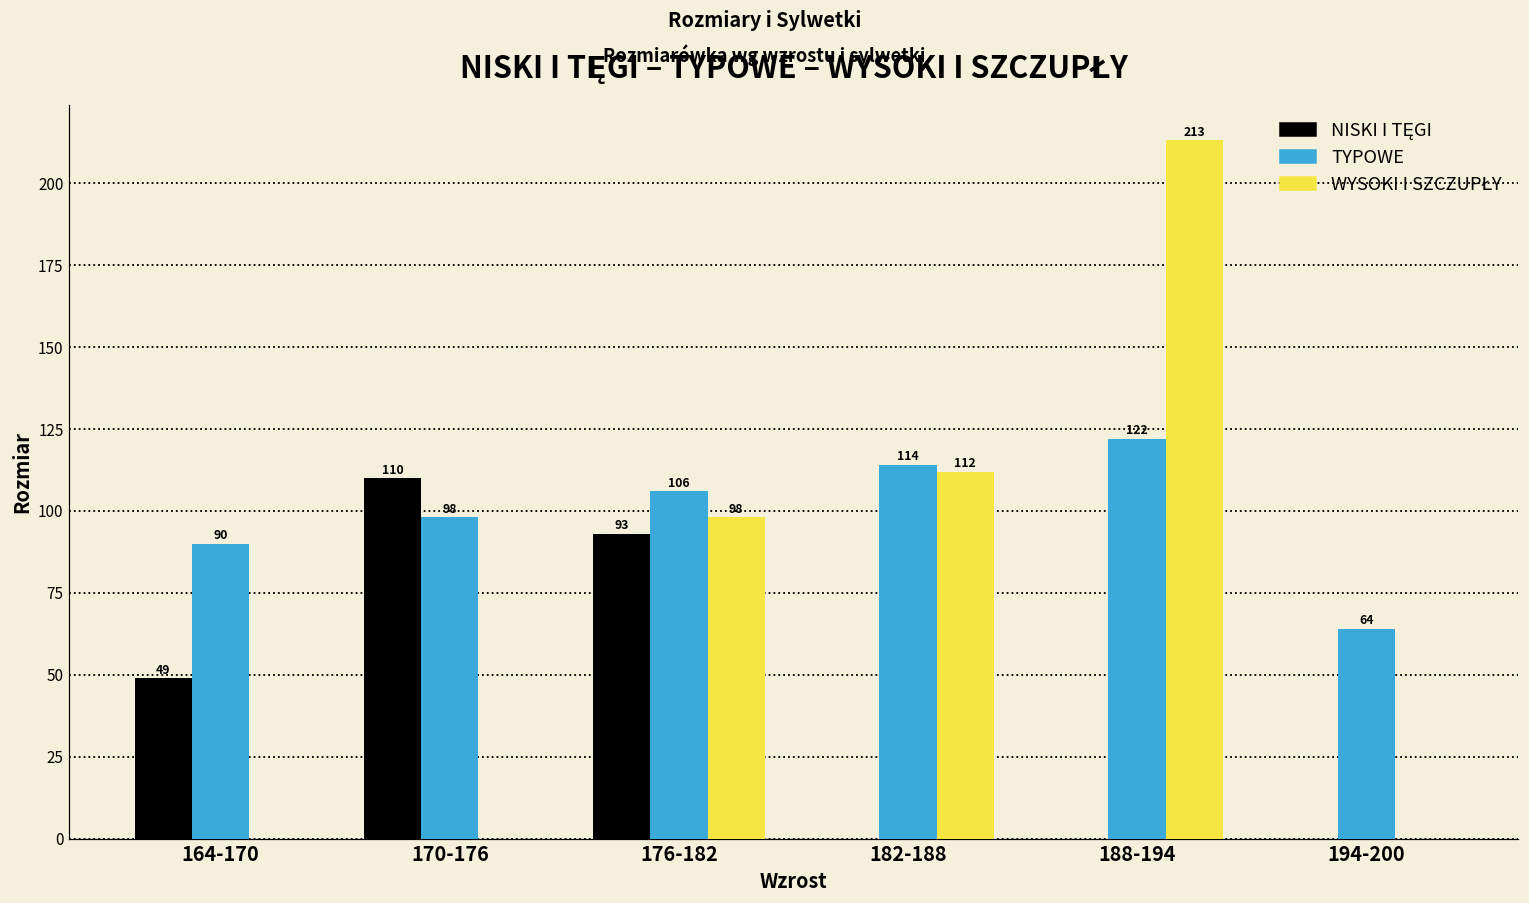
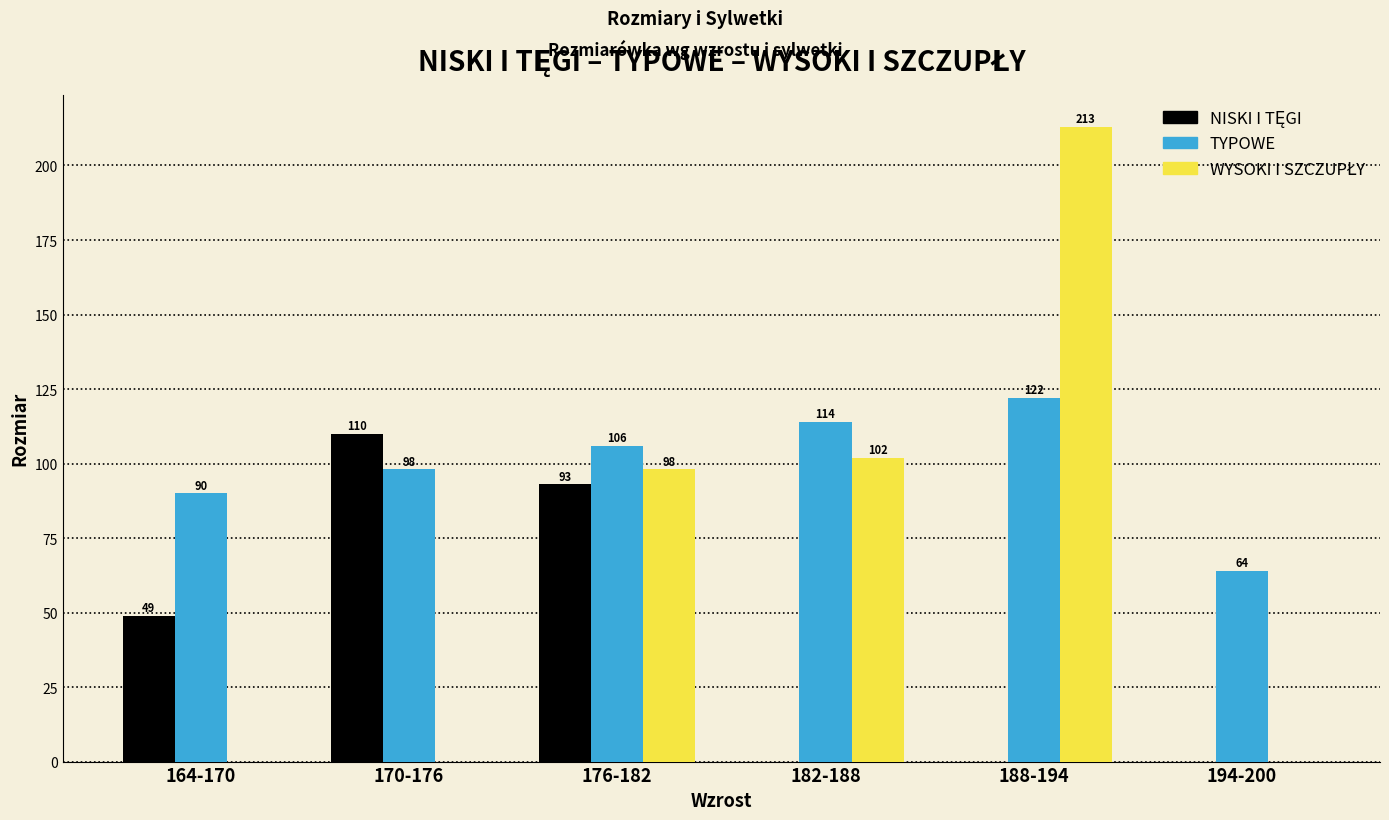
WYSOKI I SZCZUPŁY, 182-188: 112 -> 102
